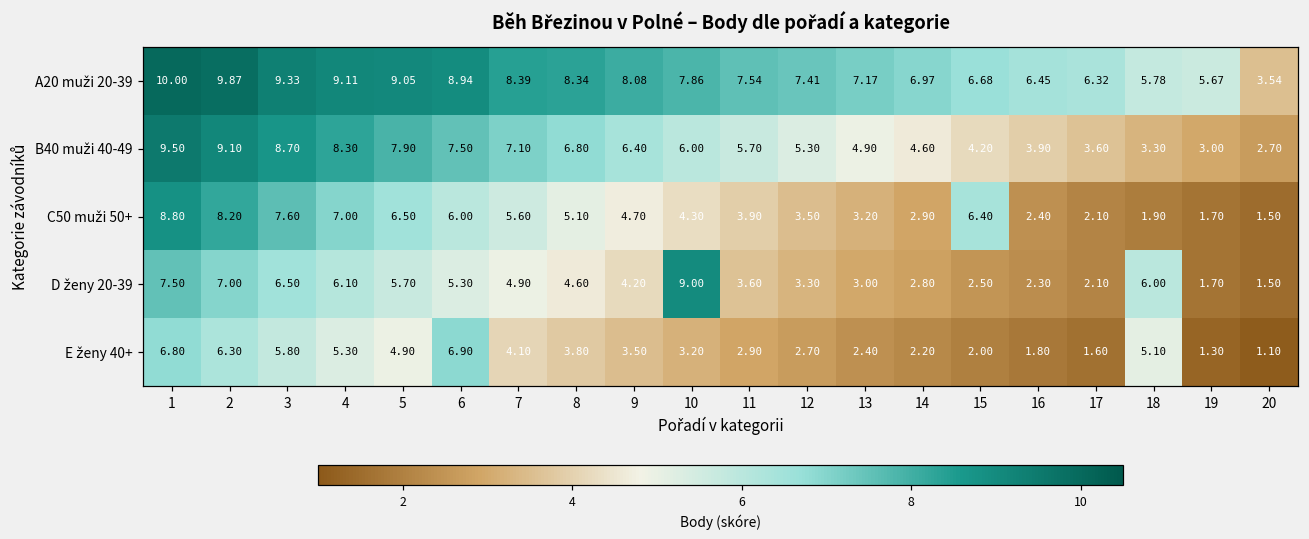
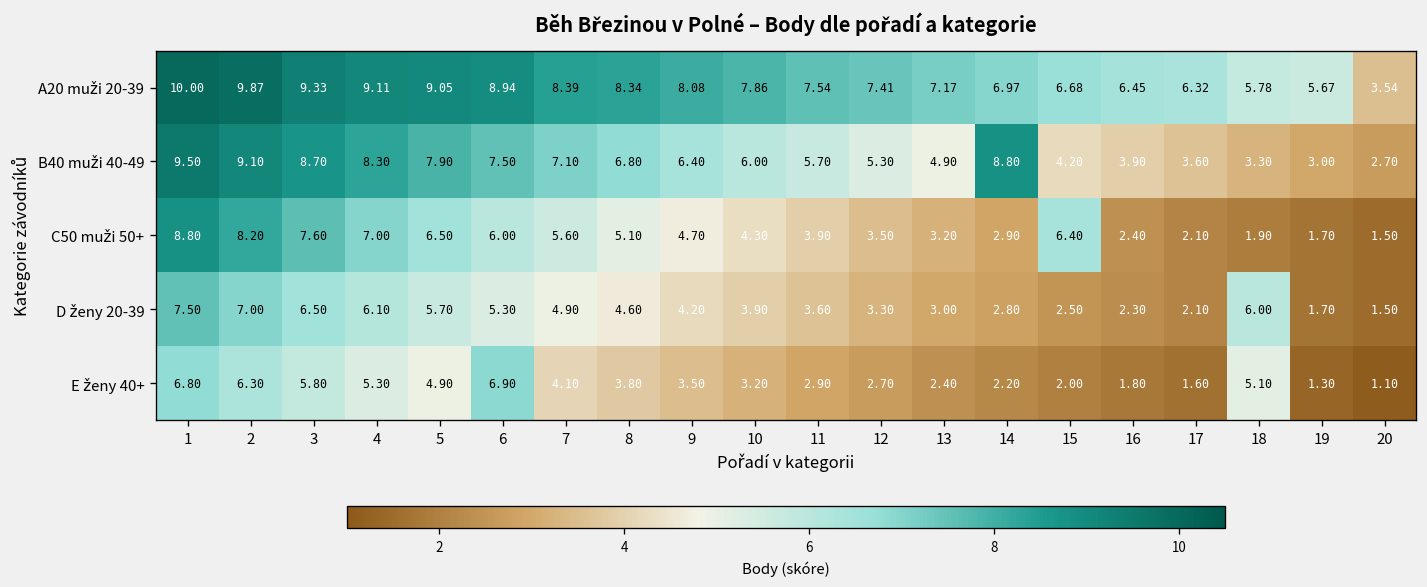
B40 muži 40-49, 14: 4.60 -> 8.80
D ženy 20-39, 10: 9.00 -> 3.90
